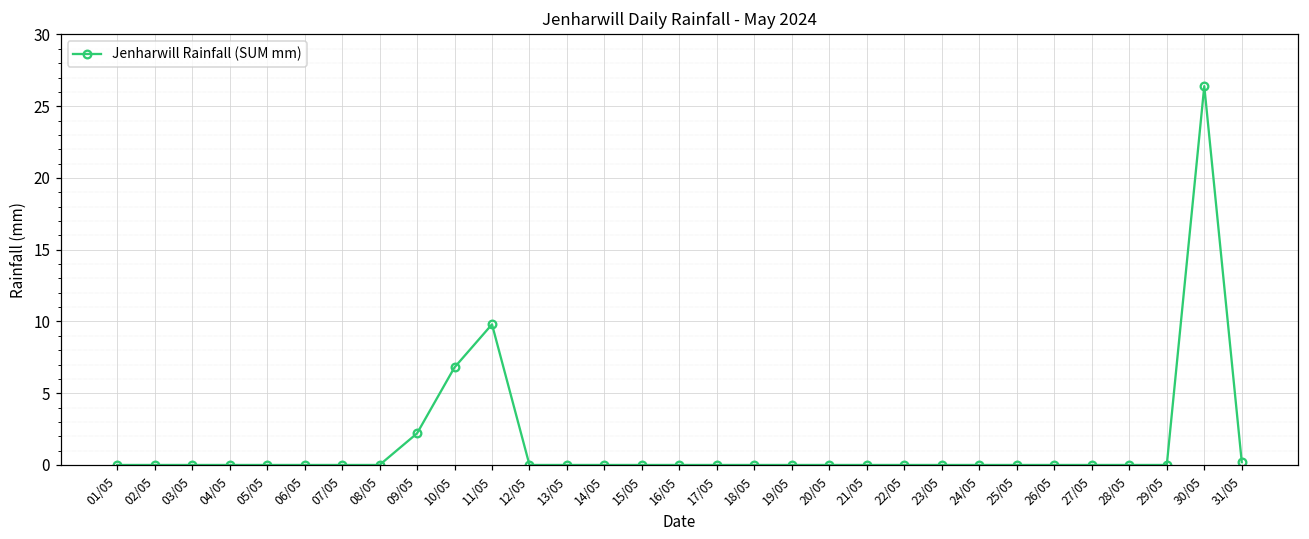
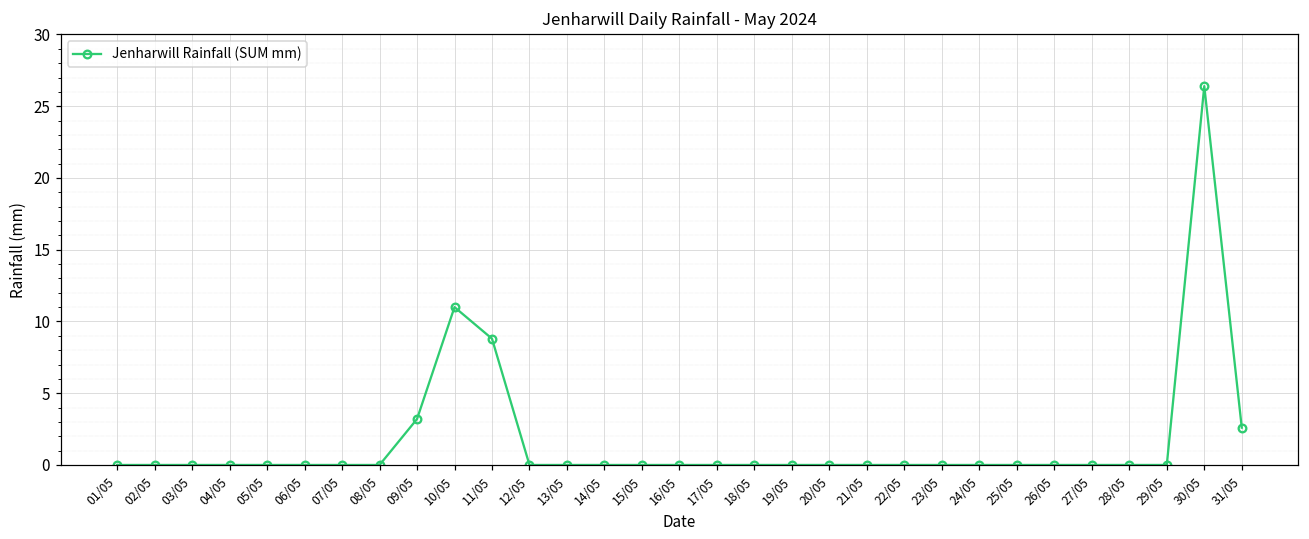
09/05: 2.2 -> 3.2
10/05: 6.8 -> 11.0
11/05: 9.8 -> 8.8
31/05: 0.2 -> 2.6
